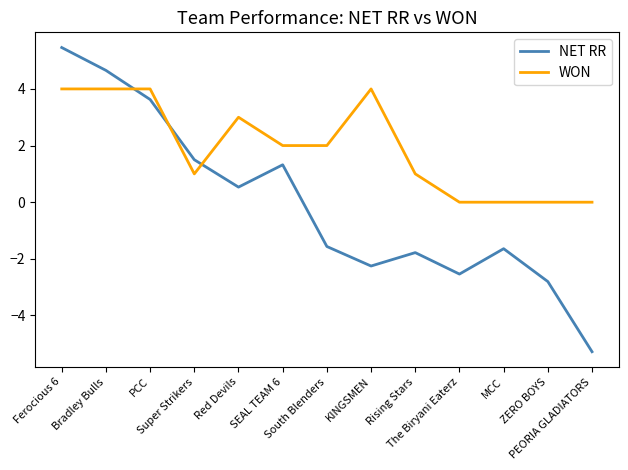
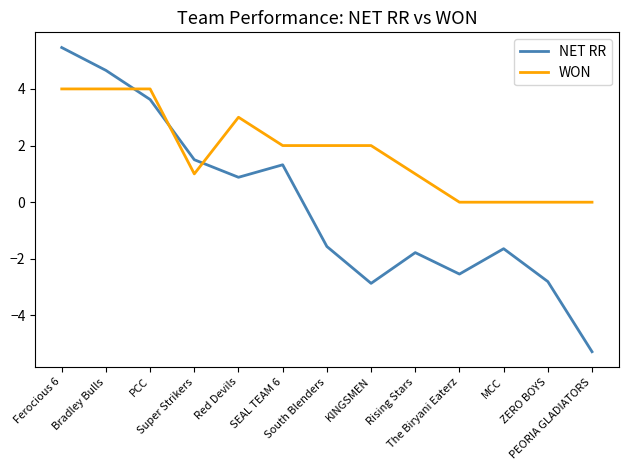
NET RR, Red Devils: 0.5 -> 0.9
NET RR, KINGSMEN: -2.3 -> -2.9
WON, KINGSMEN: 4 -> 2
